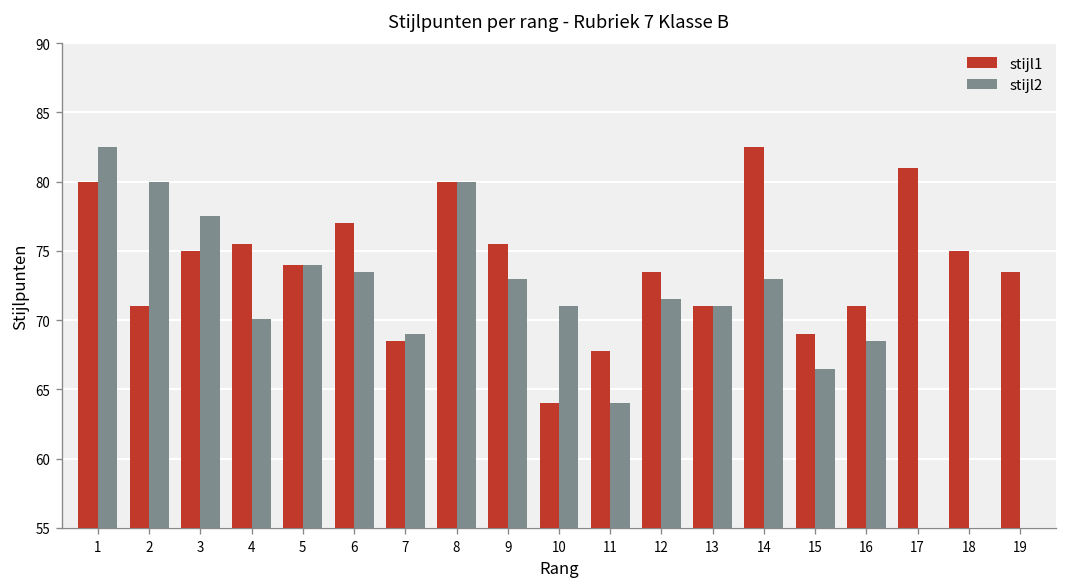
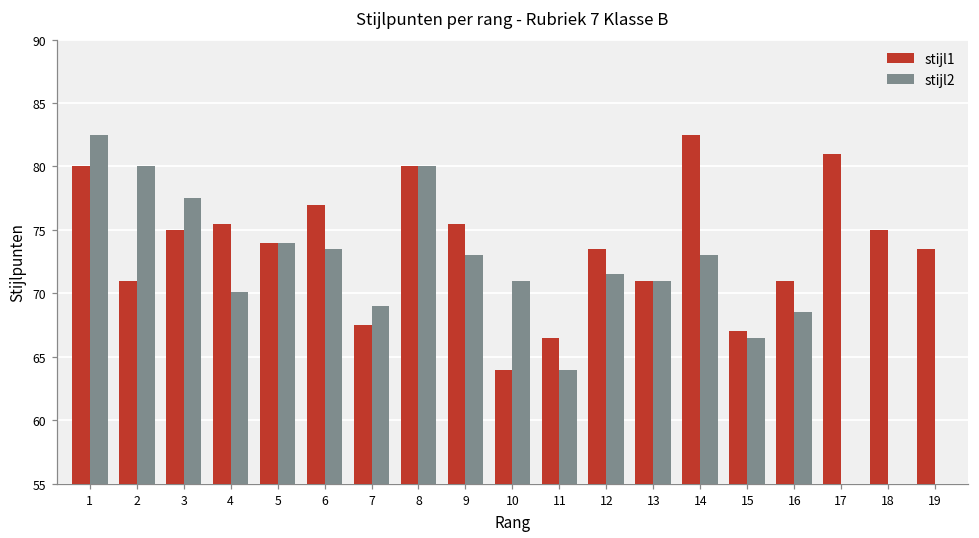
stijl1, 7: 68.5 -> 67.5
stijl1, 11: 67.8 -> 66.5
stijl1, 15: 69 -> 67
